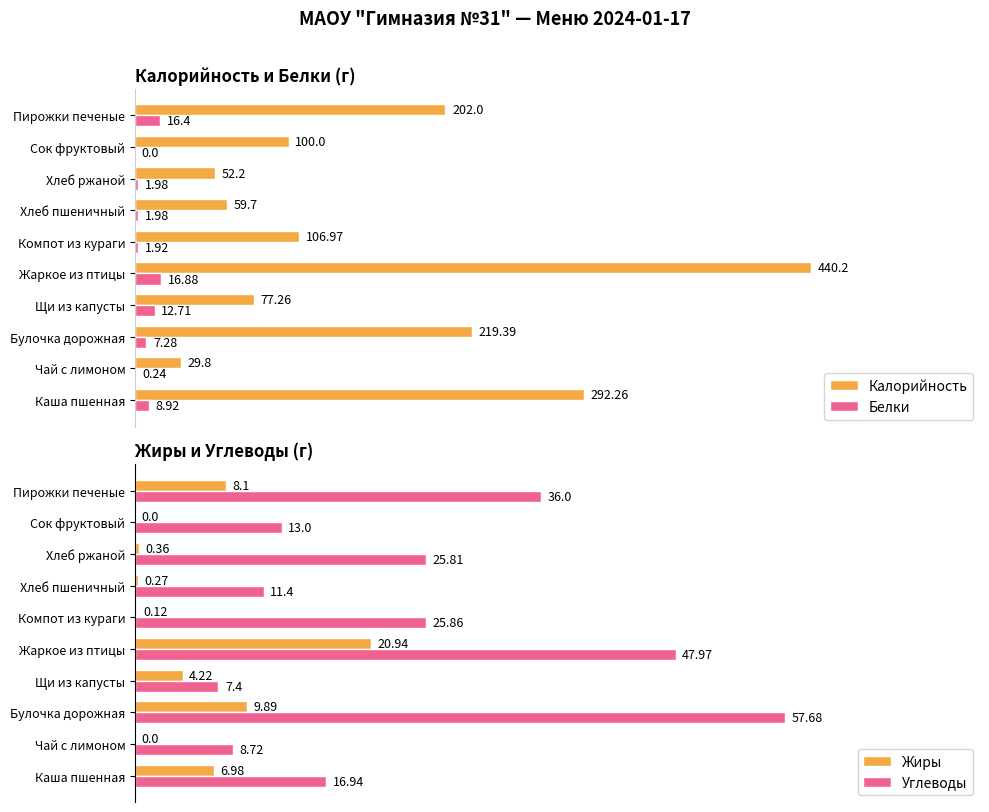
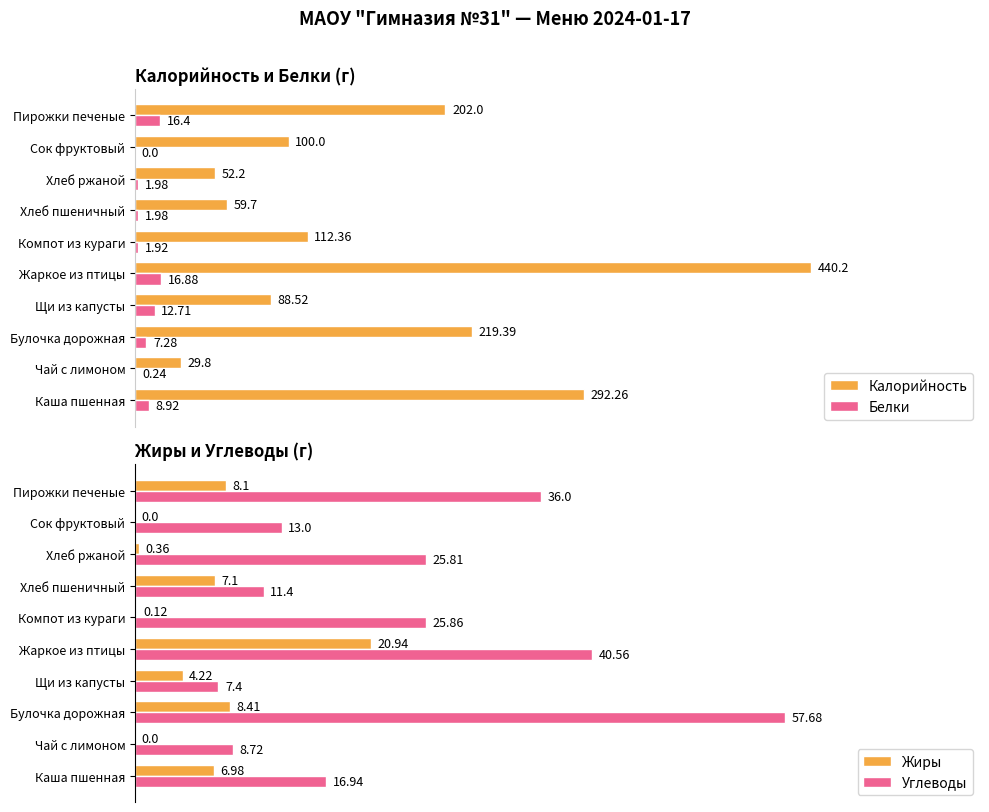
Калорийность и Белки (г), Калорийность, Компот из кураги: 106.97 -> 112.36
Калорийность и Белки (г), Калорийность, Щи из капусты: 77.26 -> 88.52
Жиры и Углеводы (г), Жиры, Хлеб пшеничный: 0.27 -> 7.1
Жиры и Углеводы (г), Углеводы, Жаркое из птицы: 47.97 -> 40.56
Жиры и Углеводы (г), Жиры, Булочка дорожная: 9.89 -> 8.41
